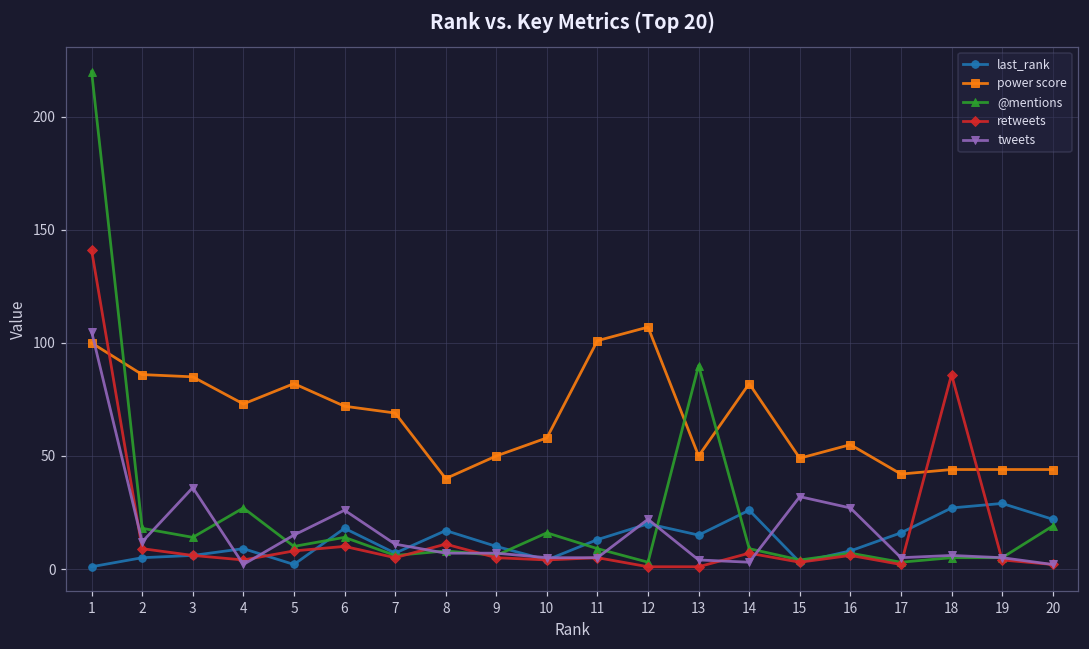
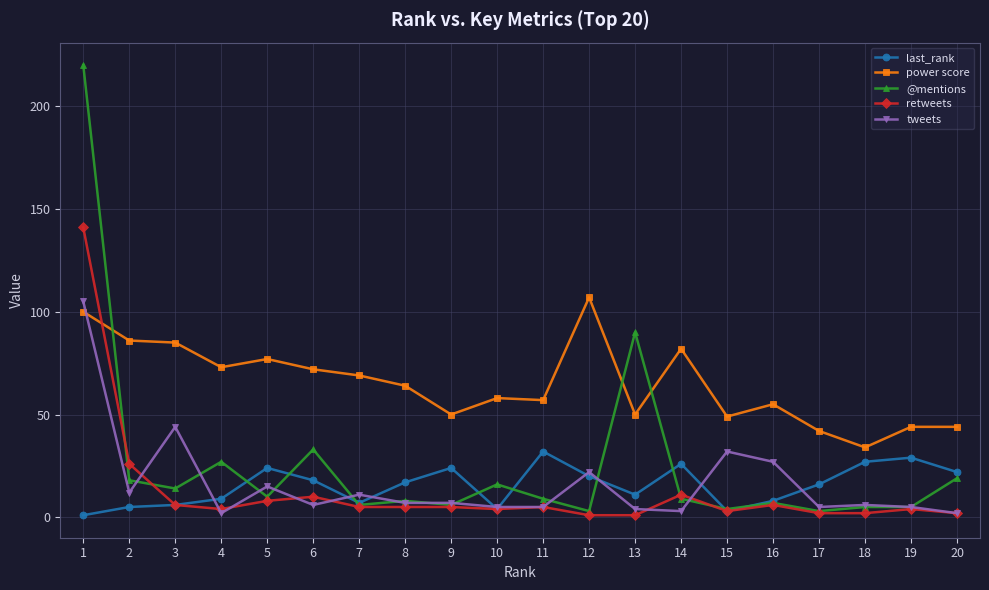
retweets, 2: 9 -> 26
tweets, 3: 36 -> 44
last_rank, 5: 2 -> 24
power score, 5: 82 -> 77
@mentions, 6: 14 -> 33
tweets, 6: 26 -> 6
power score, 8: 40 -> 64
retweets, 8: 11 -> 5
last_rank, 9: 10 -> 24
last_rank, 11: 13 -> 32
power score, 11: 101 -> 57
last_rank, 13: 15 -> 11
retweets, 14: 7 -> 11
power score, 18: 44 -> 34
retweets, 18: 86 -> 2
